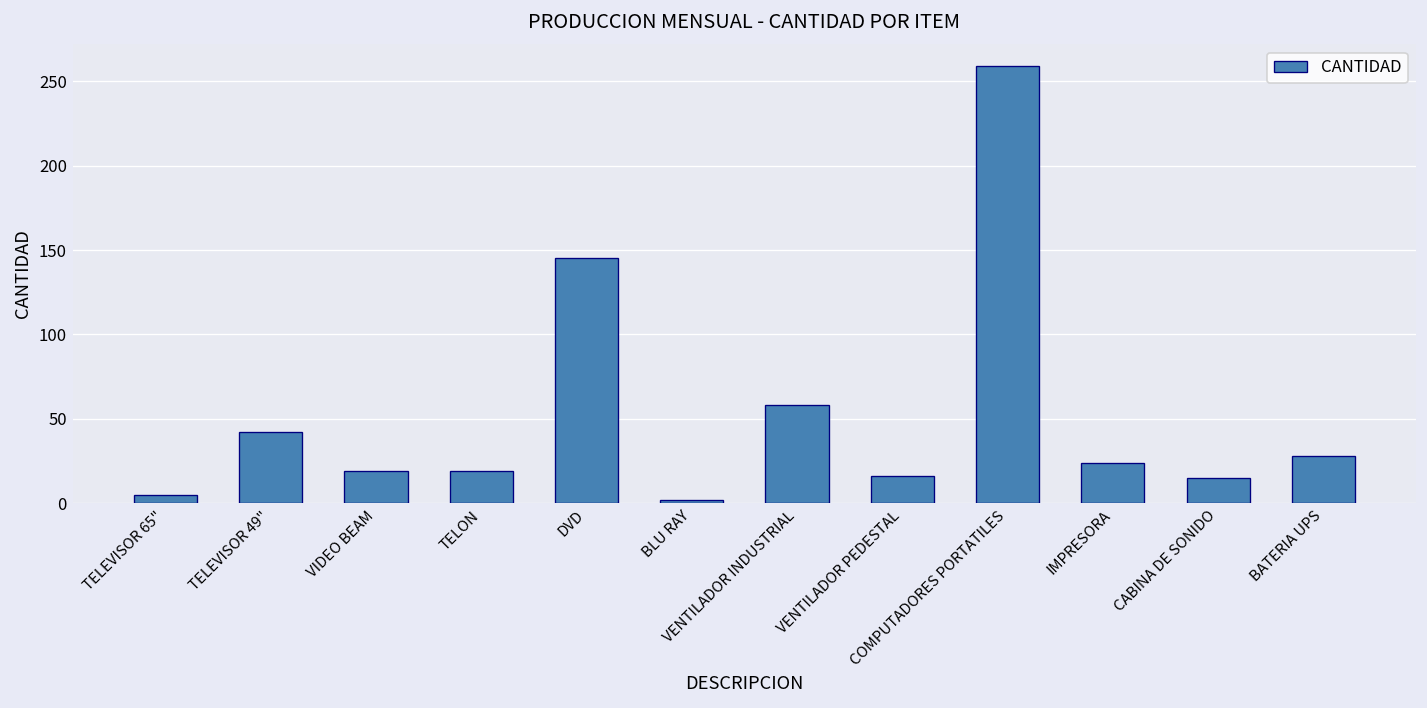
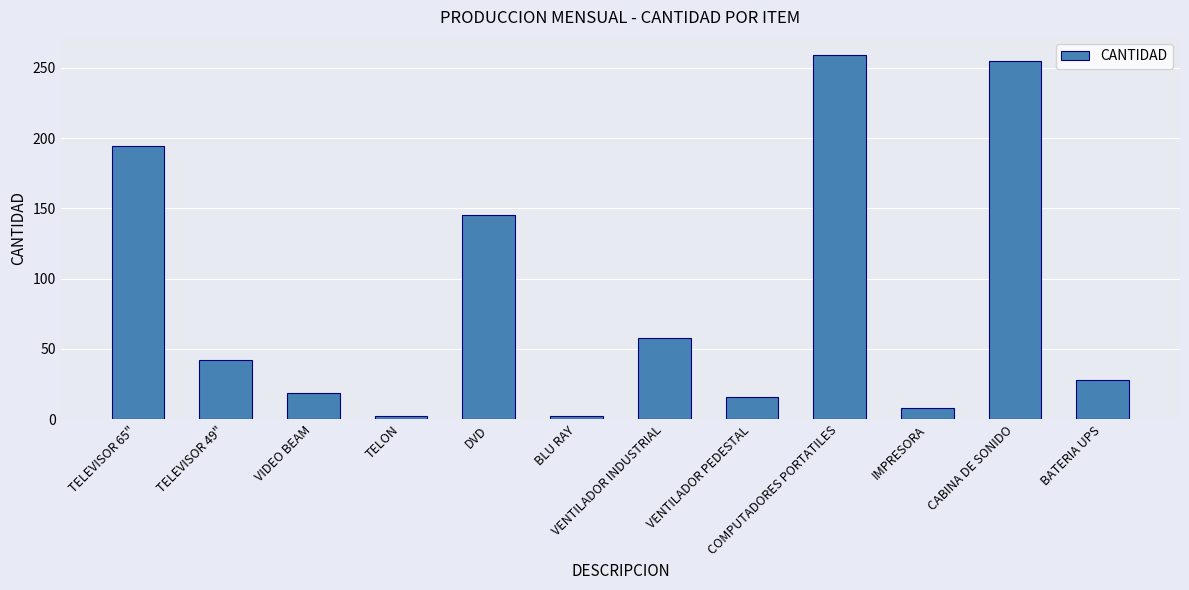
TELEVISOR 65": 5 -> 194
TELON: 19 -> 2
IMPRESORA: 24 -> 8
CABINA DE SONIDO: 15 -> 255
